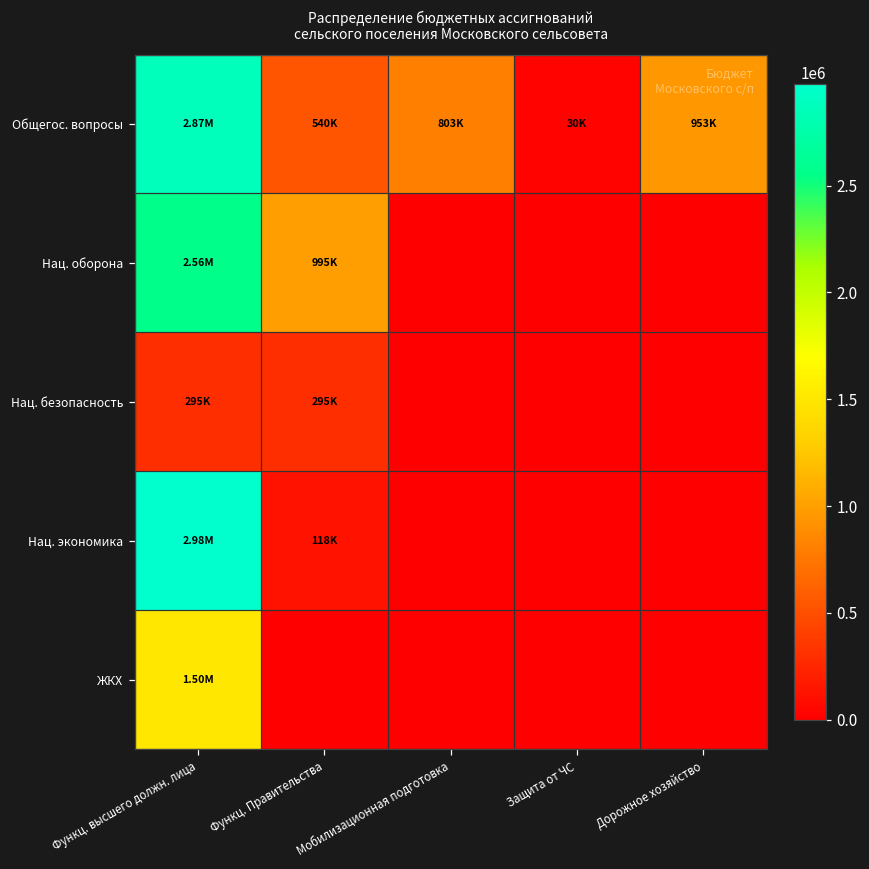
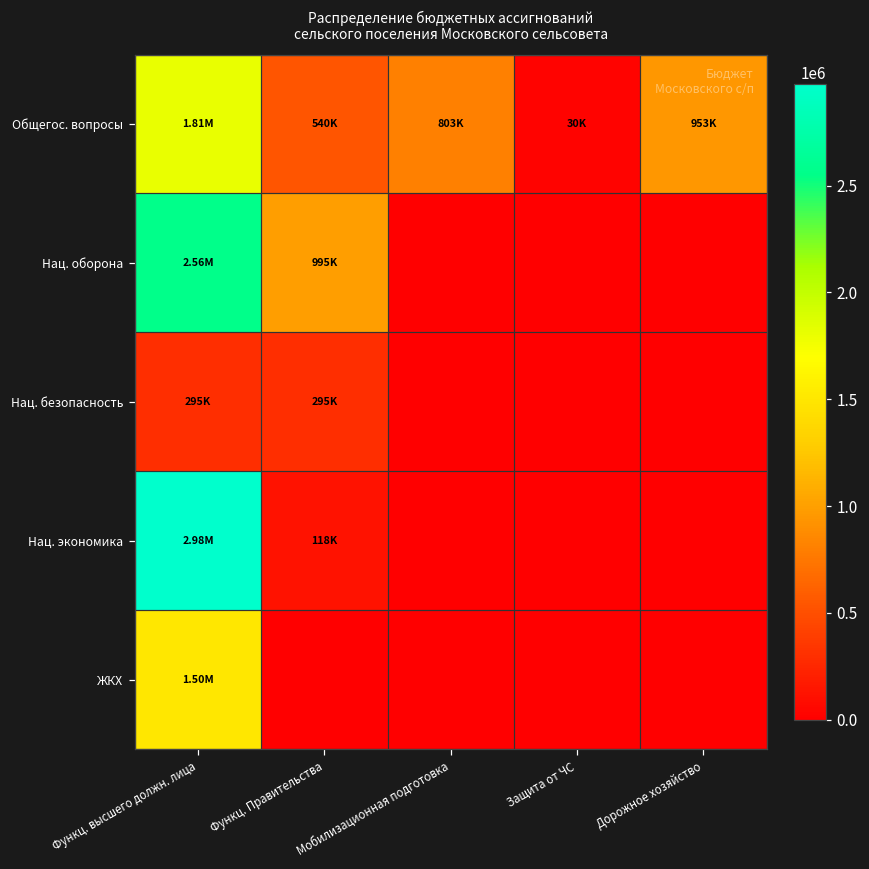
Общегос. вопросы, Функц. высшего должн. лица: 2.87M -> 1.81M
